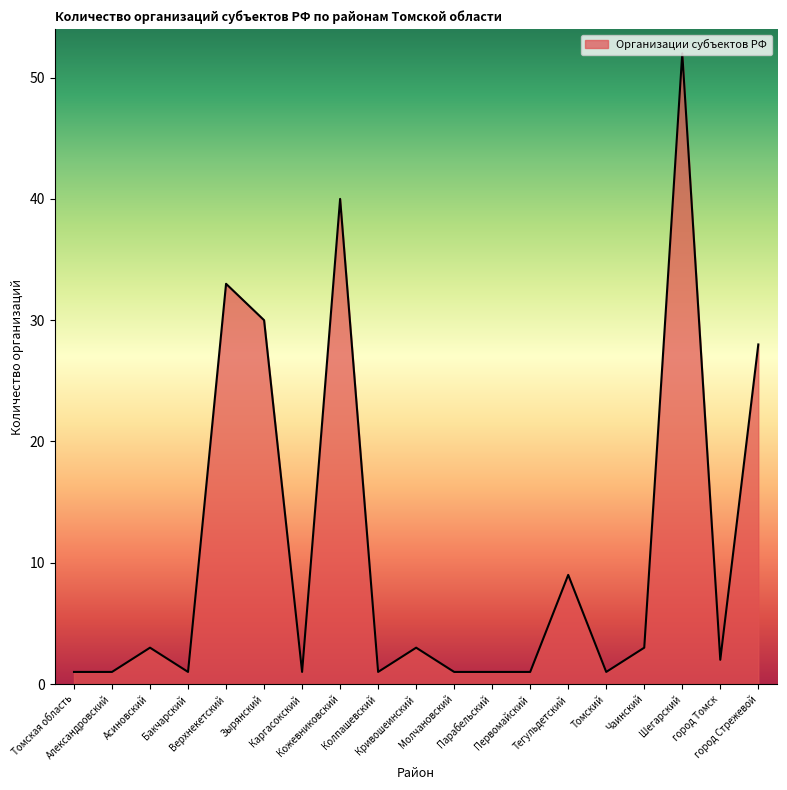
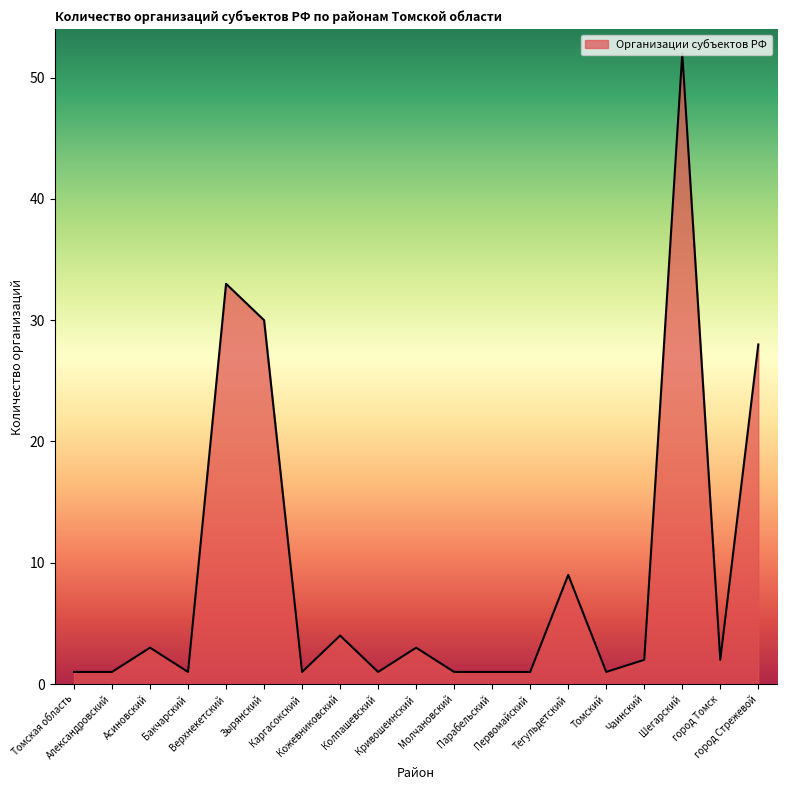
Кожевниковский: 40 -> 4
Чаинский: 3 -> 2
